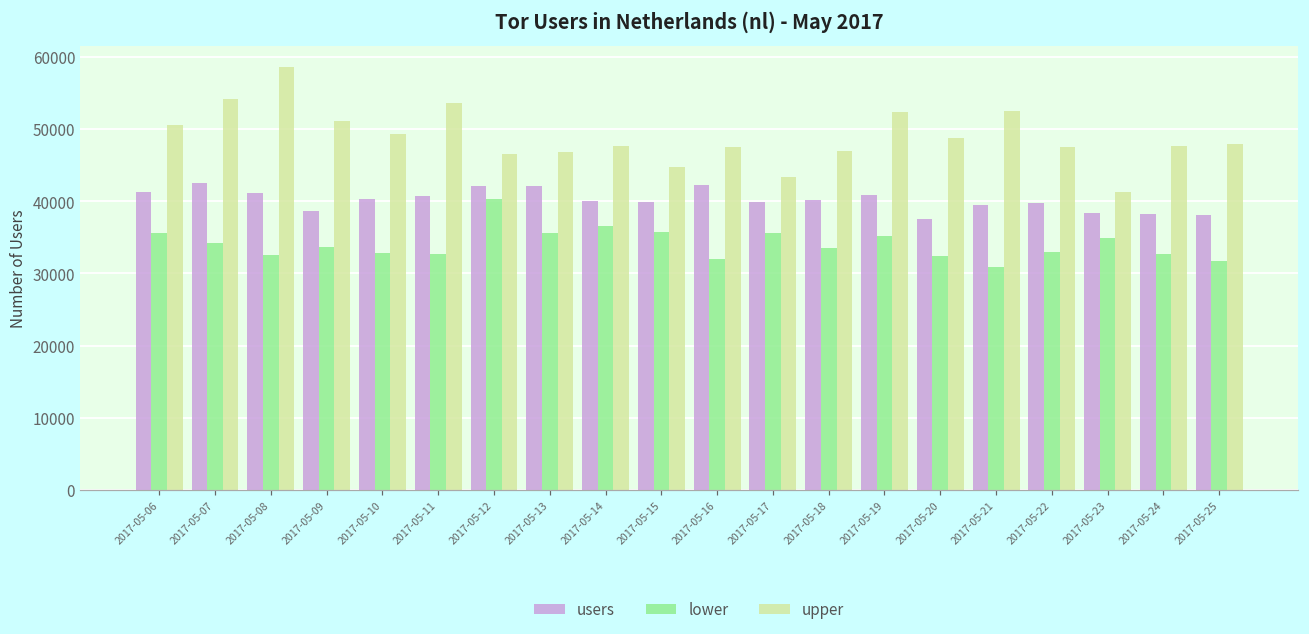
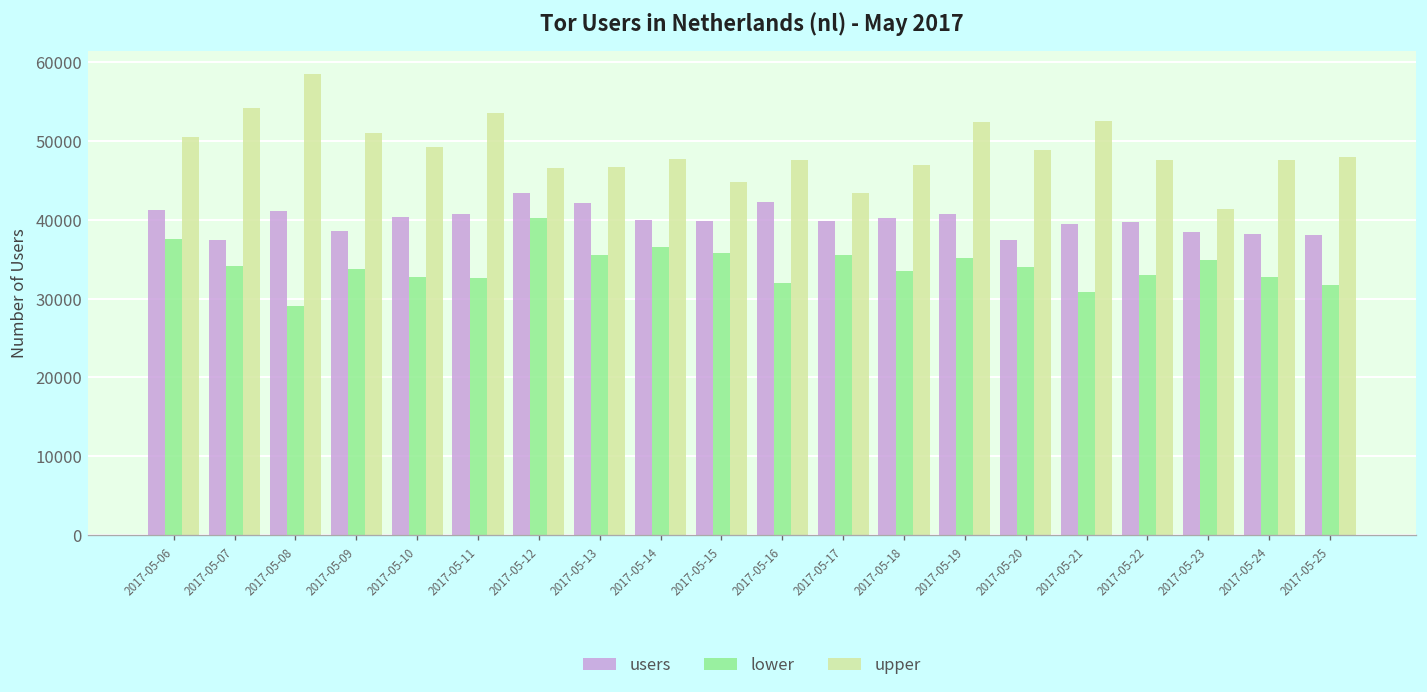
lower, 2017-05-06: 36000 -> 38000
users, 2017-05-07: 43000 -> 37000
lower, 2017-05-08: 33000 -> 29000
users, 2017-05-12: 42000 -> 43000
lower, 2017-05-20: 32000 -> 34000
